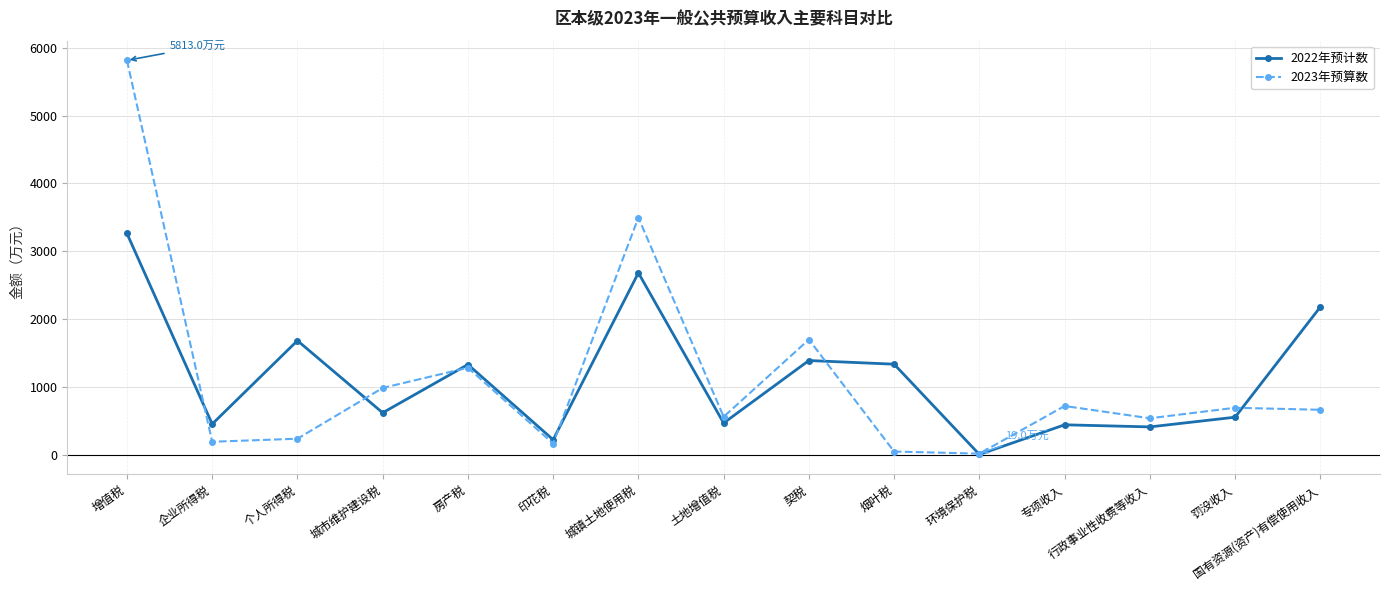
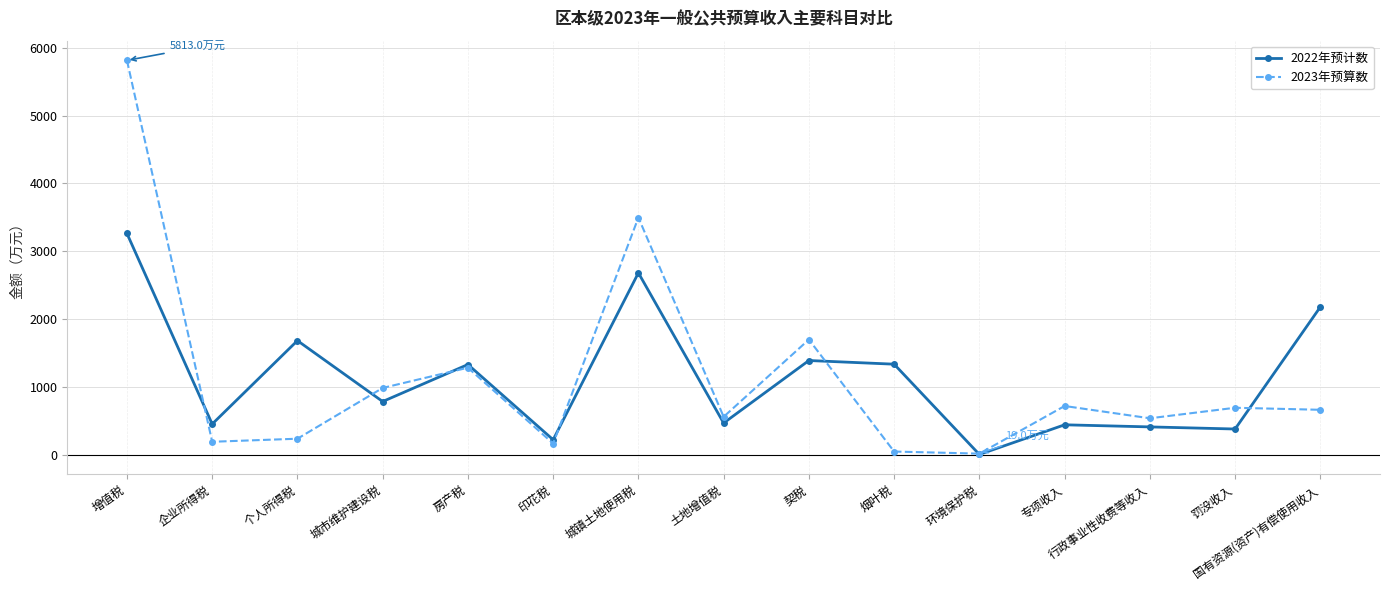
2022年预计数, 城市维护建设税: 600 -> 800
2022年预计数, 罚没收入: 600 -> 400
